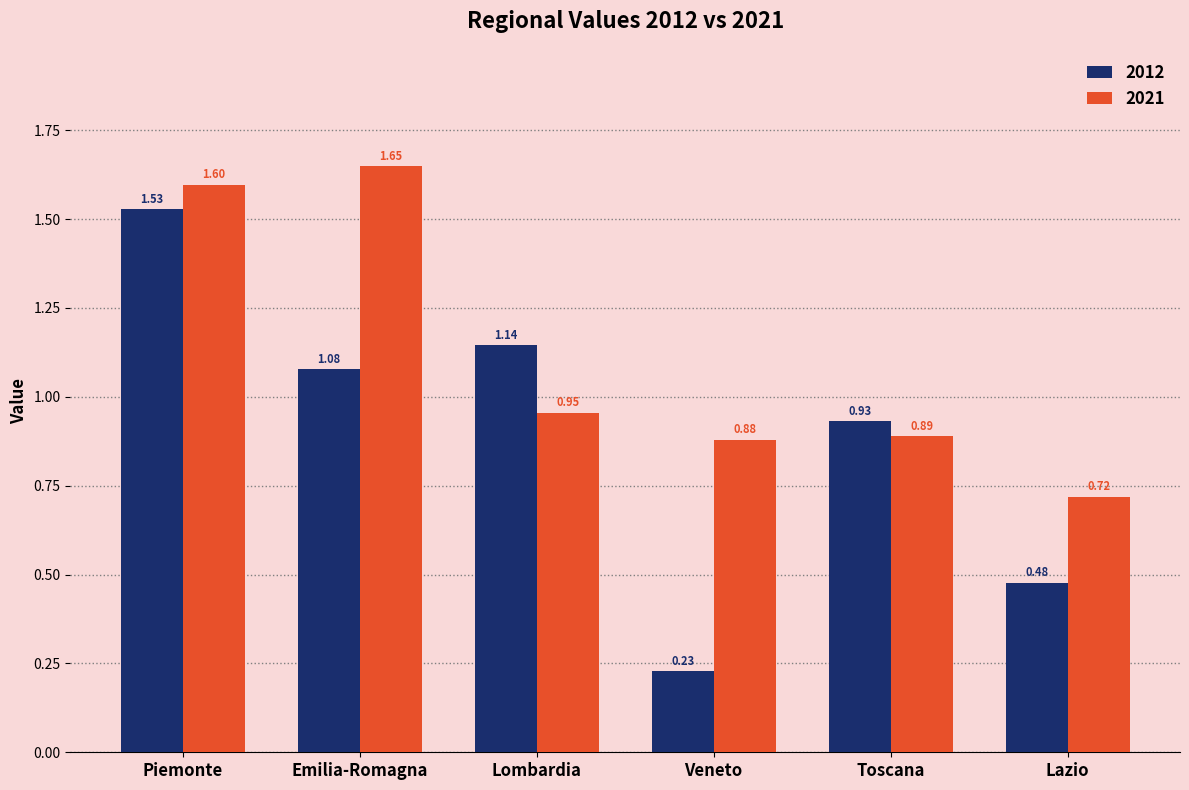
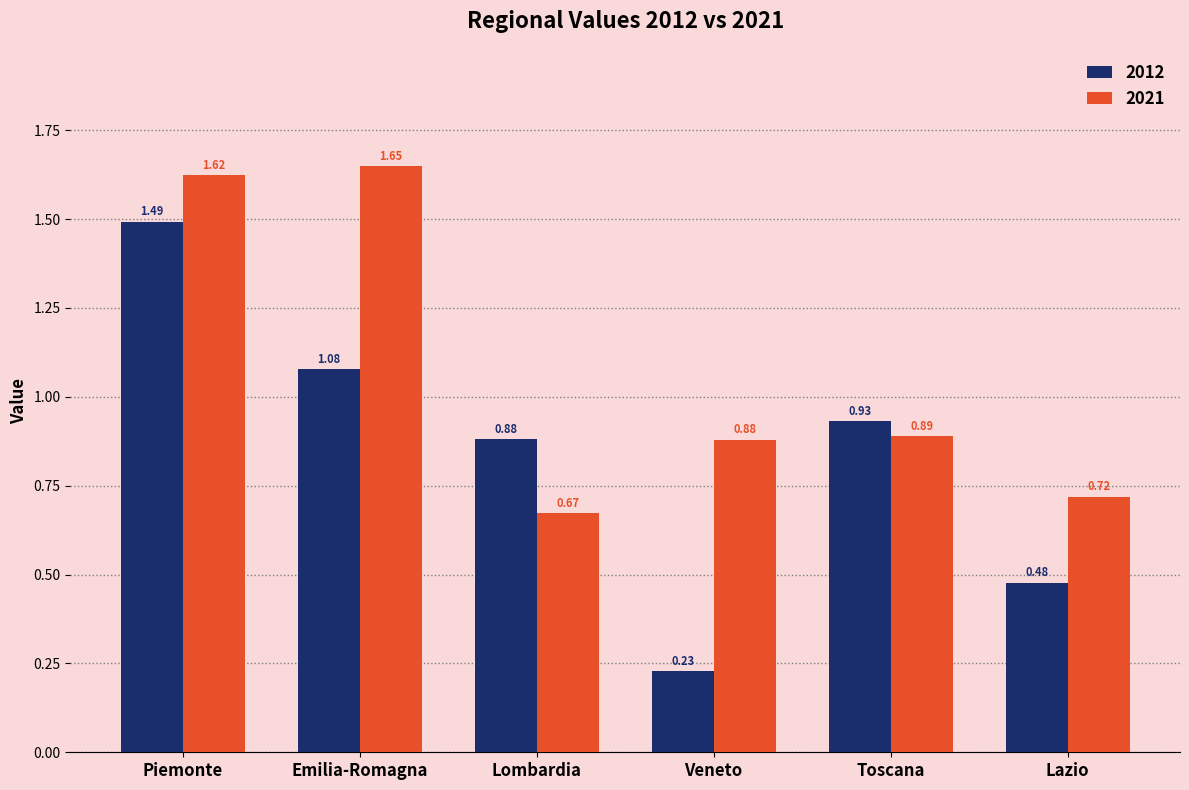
2012, Piemonte: 1.53 -> 1.49
2021, Piemonte: 1.60 -> 1.62
2012, Lombardia: 1.14 -> 0.88
2021, Lombardia: 0.95 -> 0.67
